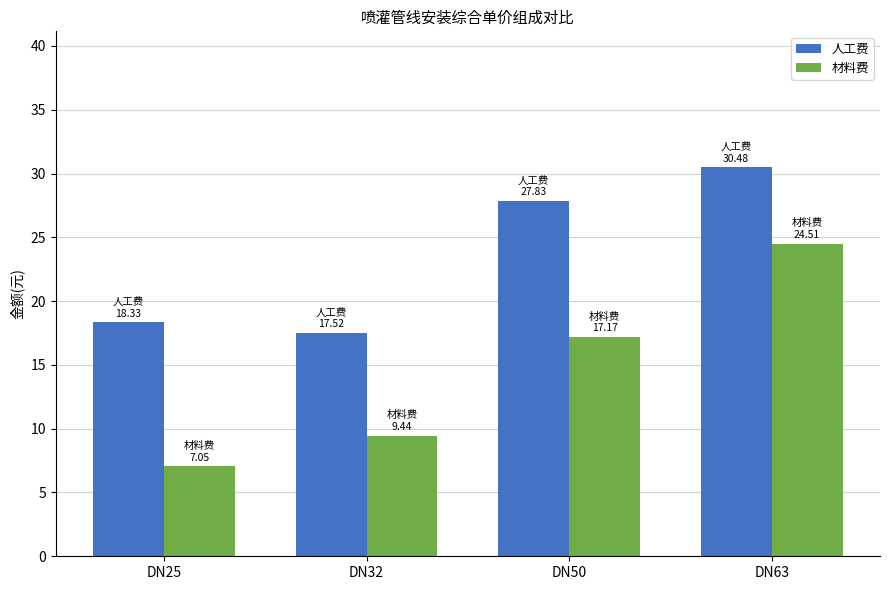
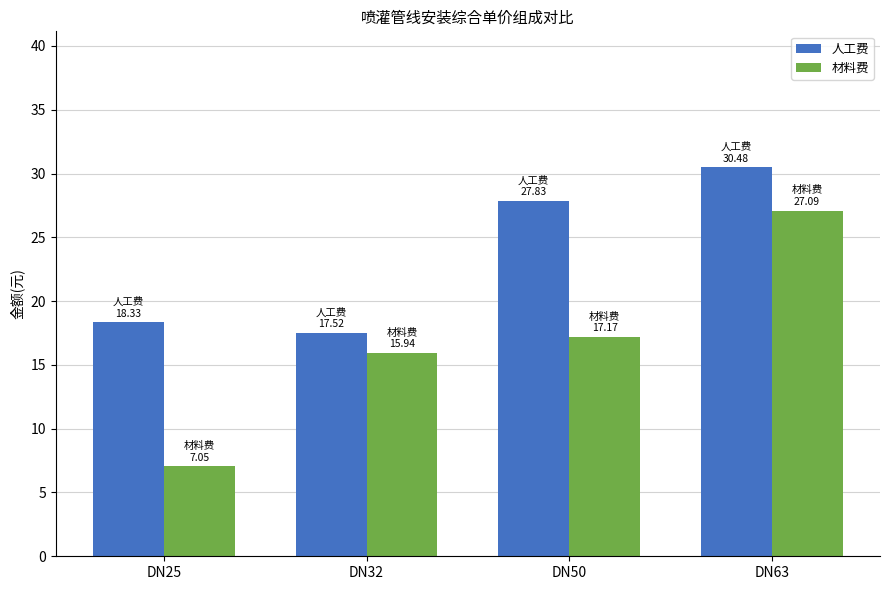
材料费, DN32: 9.44 -> 15.94
材料费, DN63: 24.51 -> 27.09
